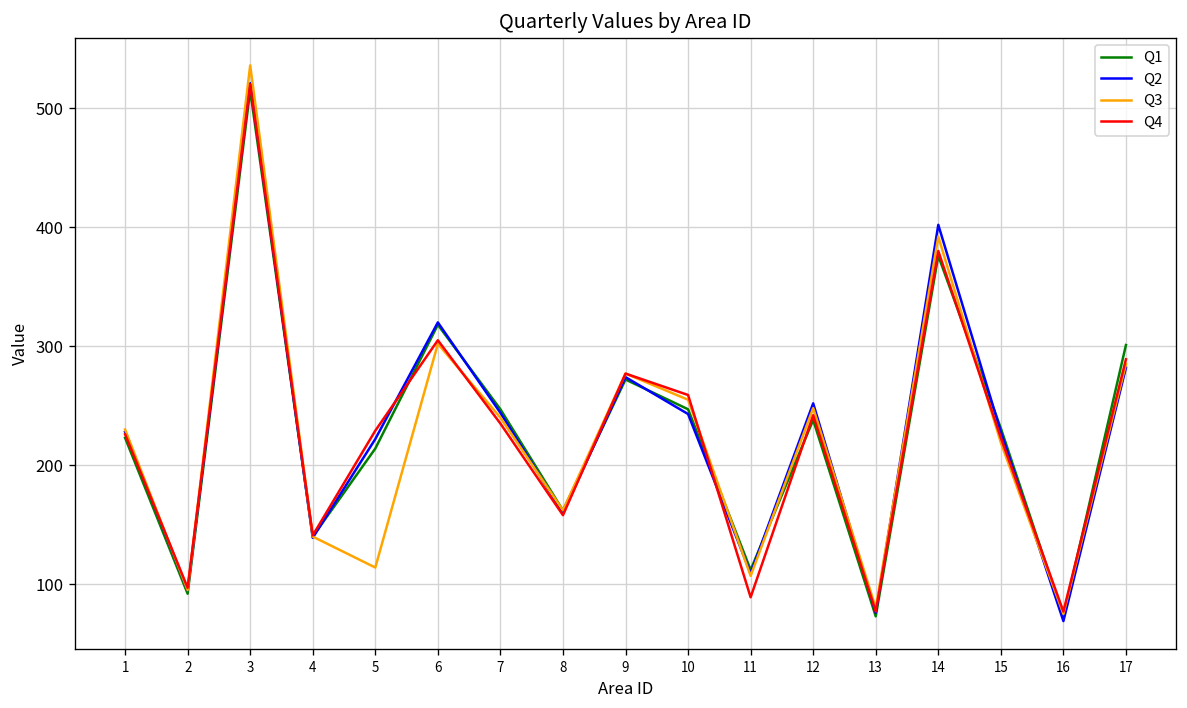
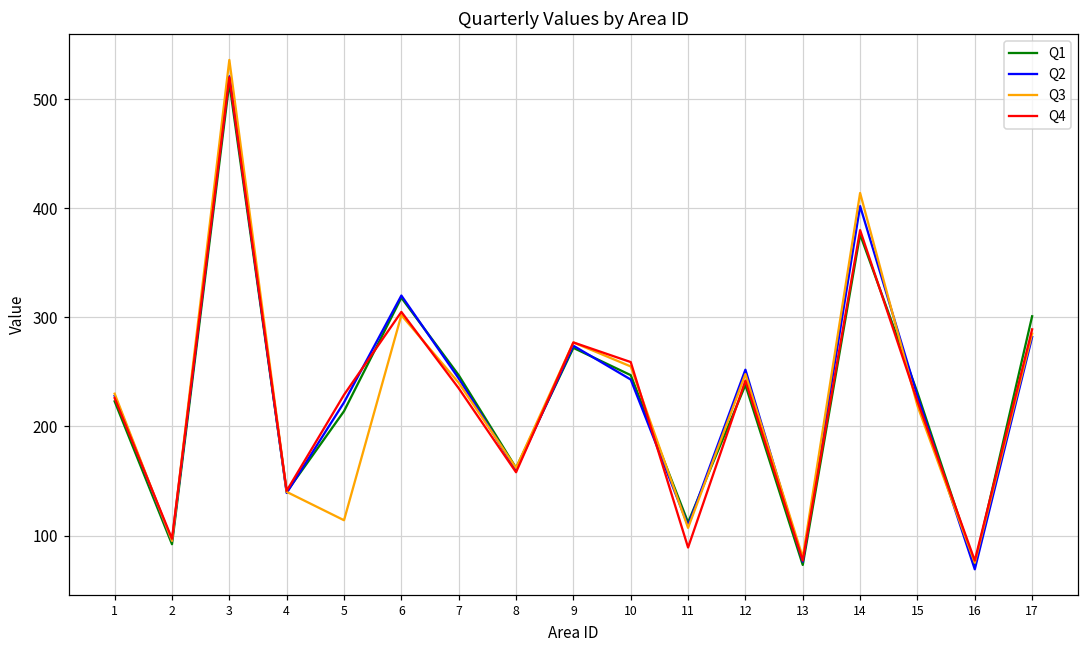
Q3, 14: 390 -> 410
